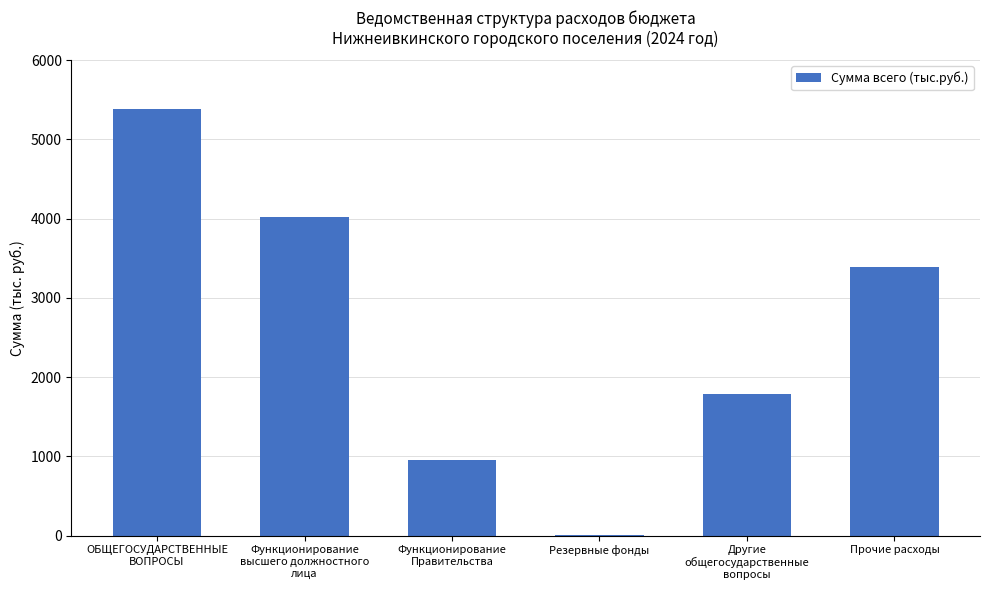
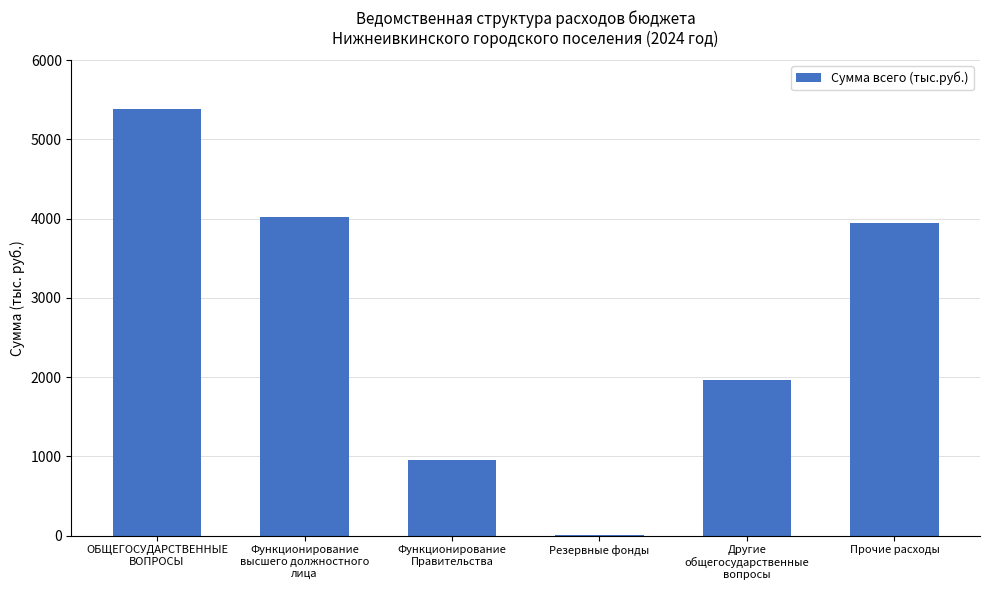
Другие общегосударственные вопросы: 1800 -> 2000
Прочие расходы: 3400 -> 3900
